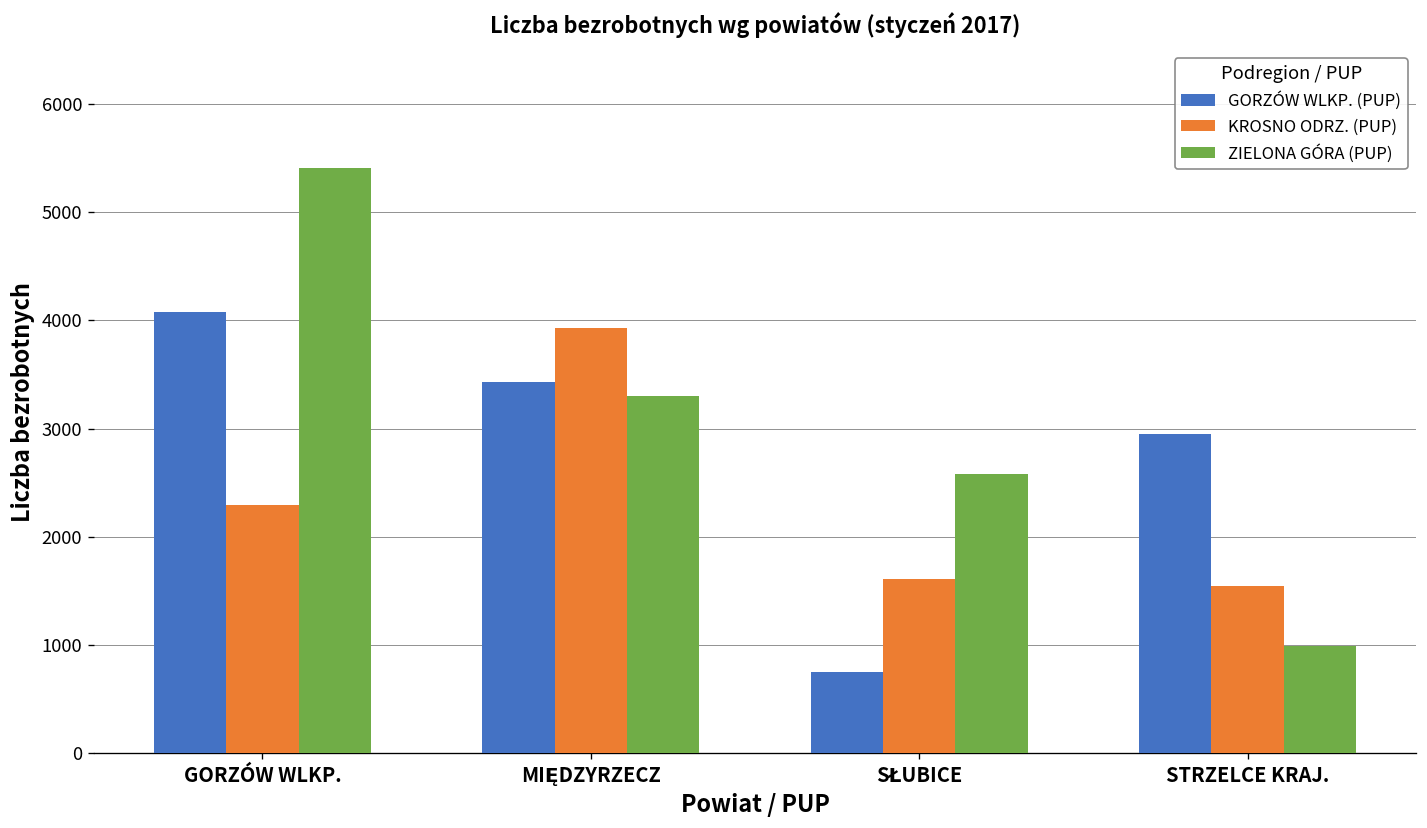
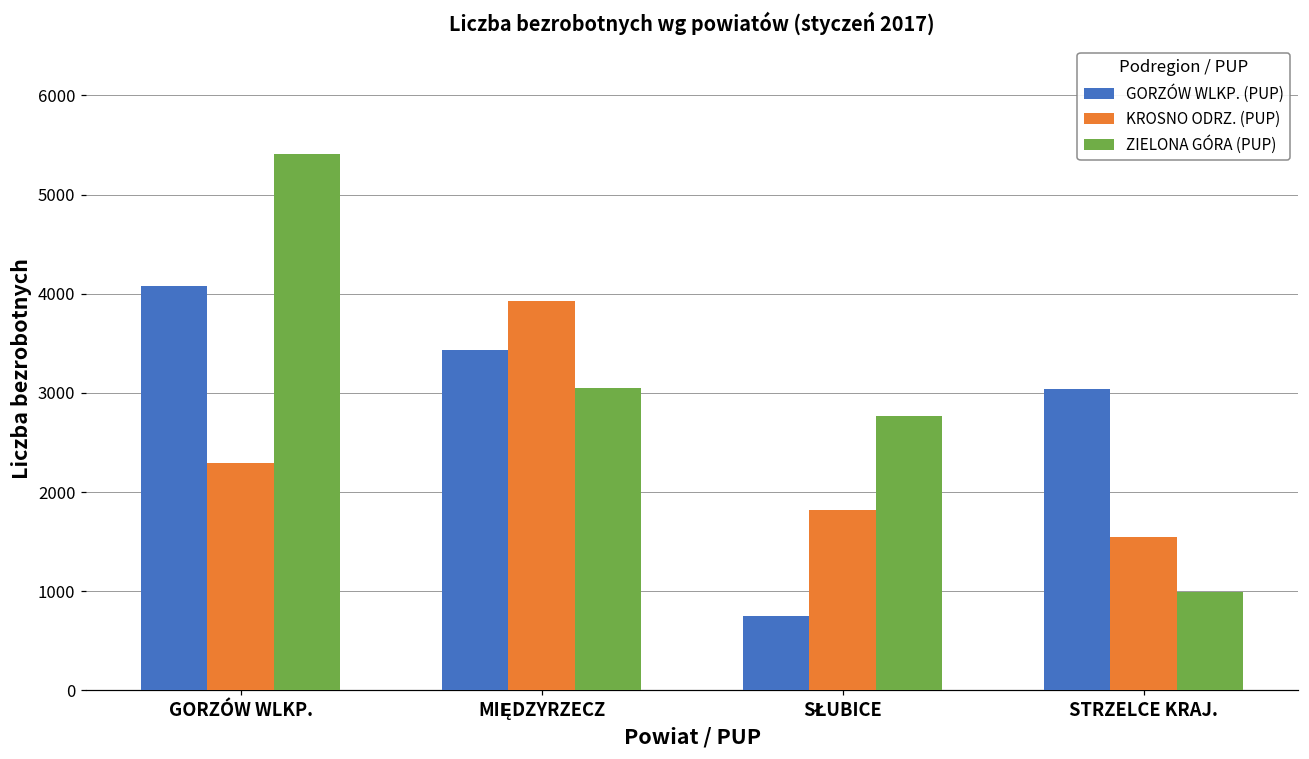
ZIELONA GÓRA (PUP), MIĘDZYRZECZ: 3300 -> 3000
KROSNO ODRZ. (PUP), SŁUBICE: 1600 -> 1800
ZIELONA GÓRA (PUP), SŁUBICE: 2600 -> 2800
GORZÓW WLKP. (PUP), STRZELCE KRAJ.: 2900 -> 3000
